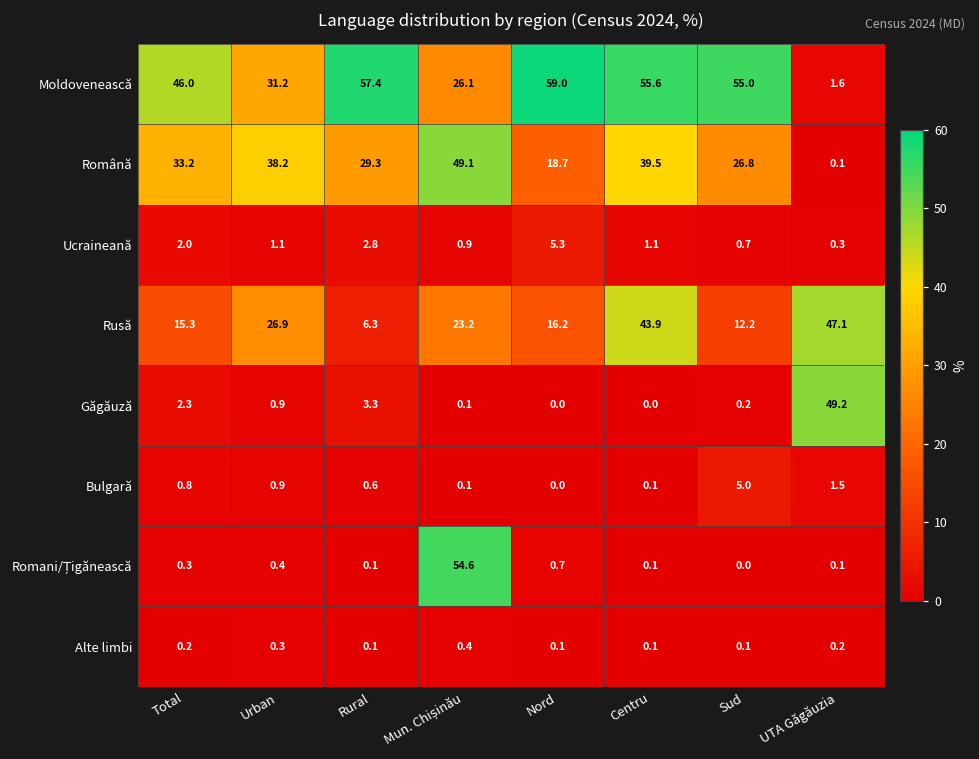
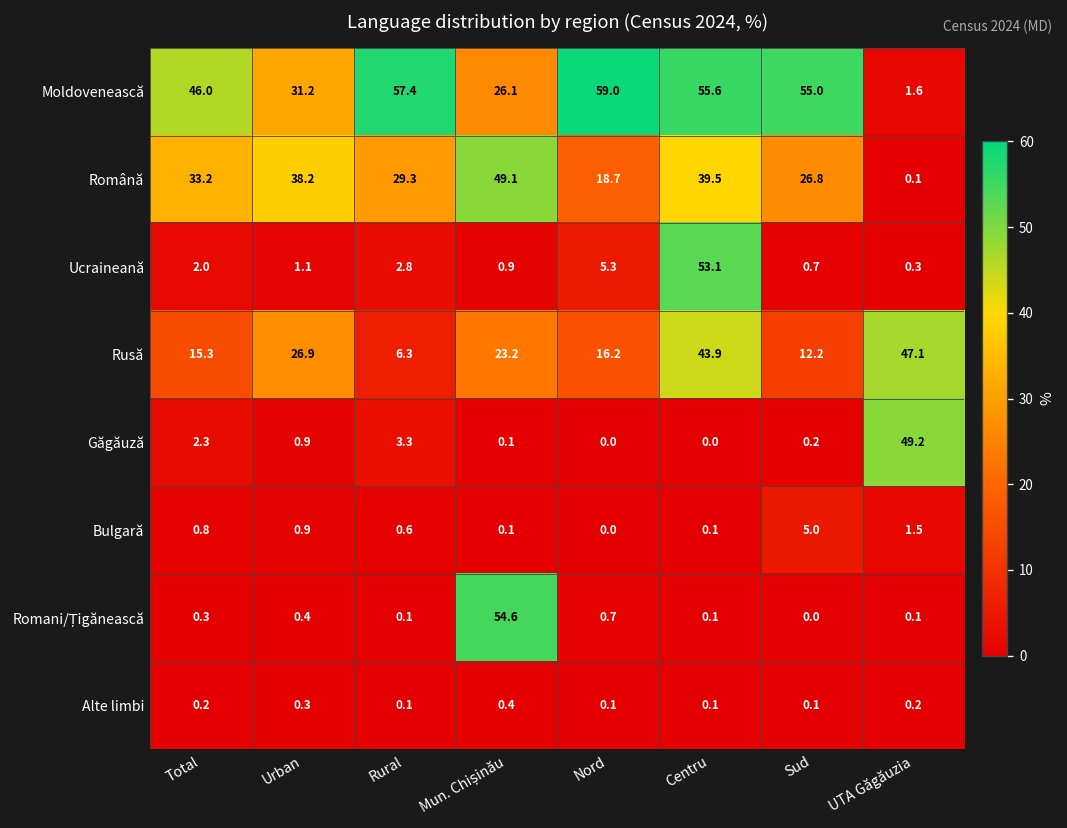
Ucraineană, Centru: 1.1 -> 53.1
